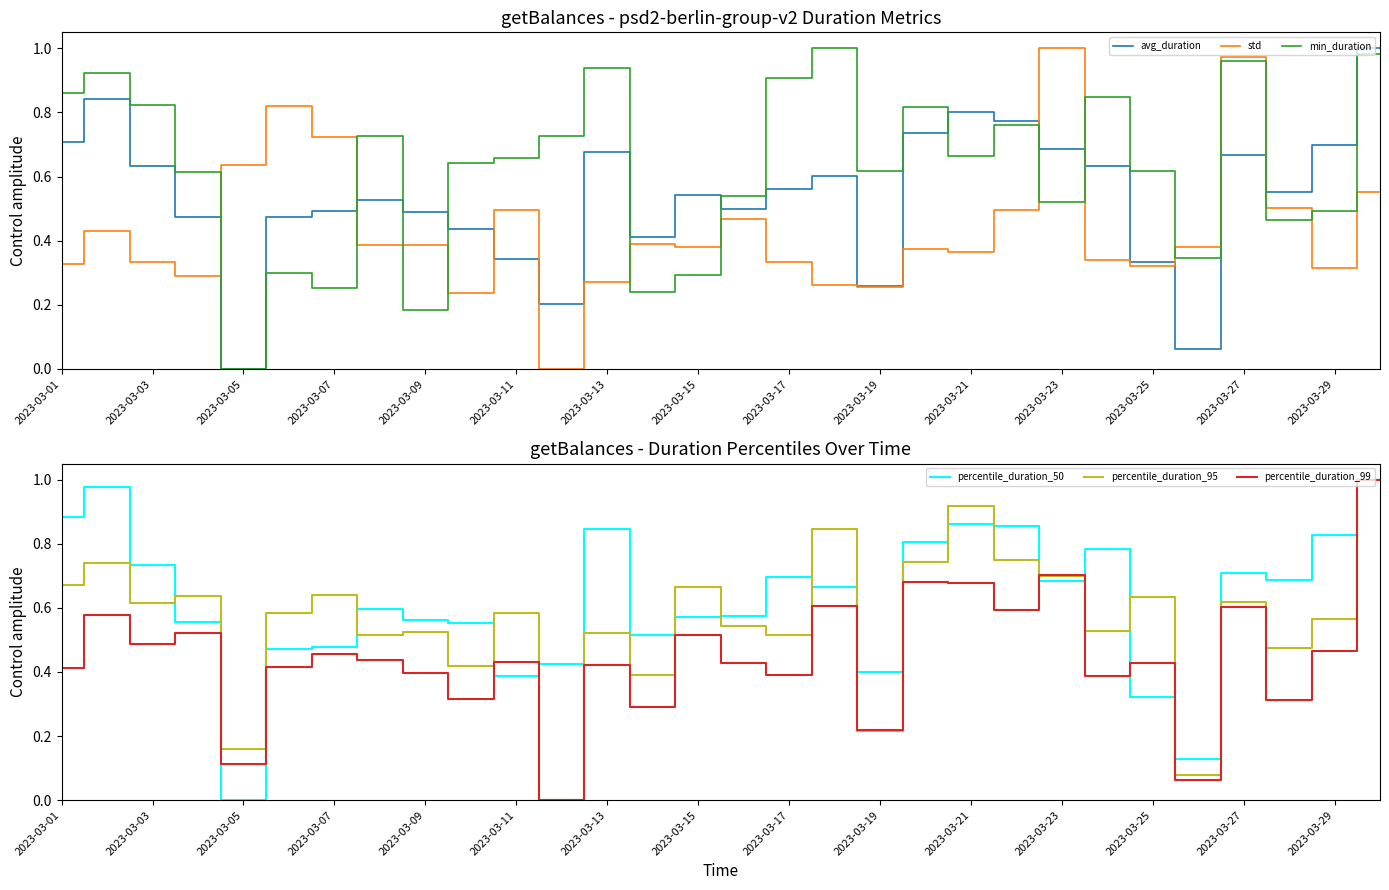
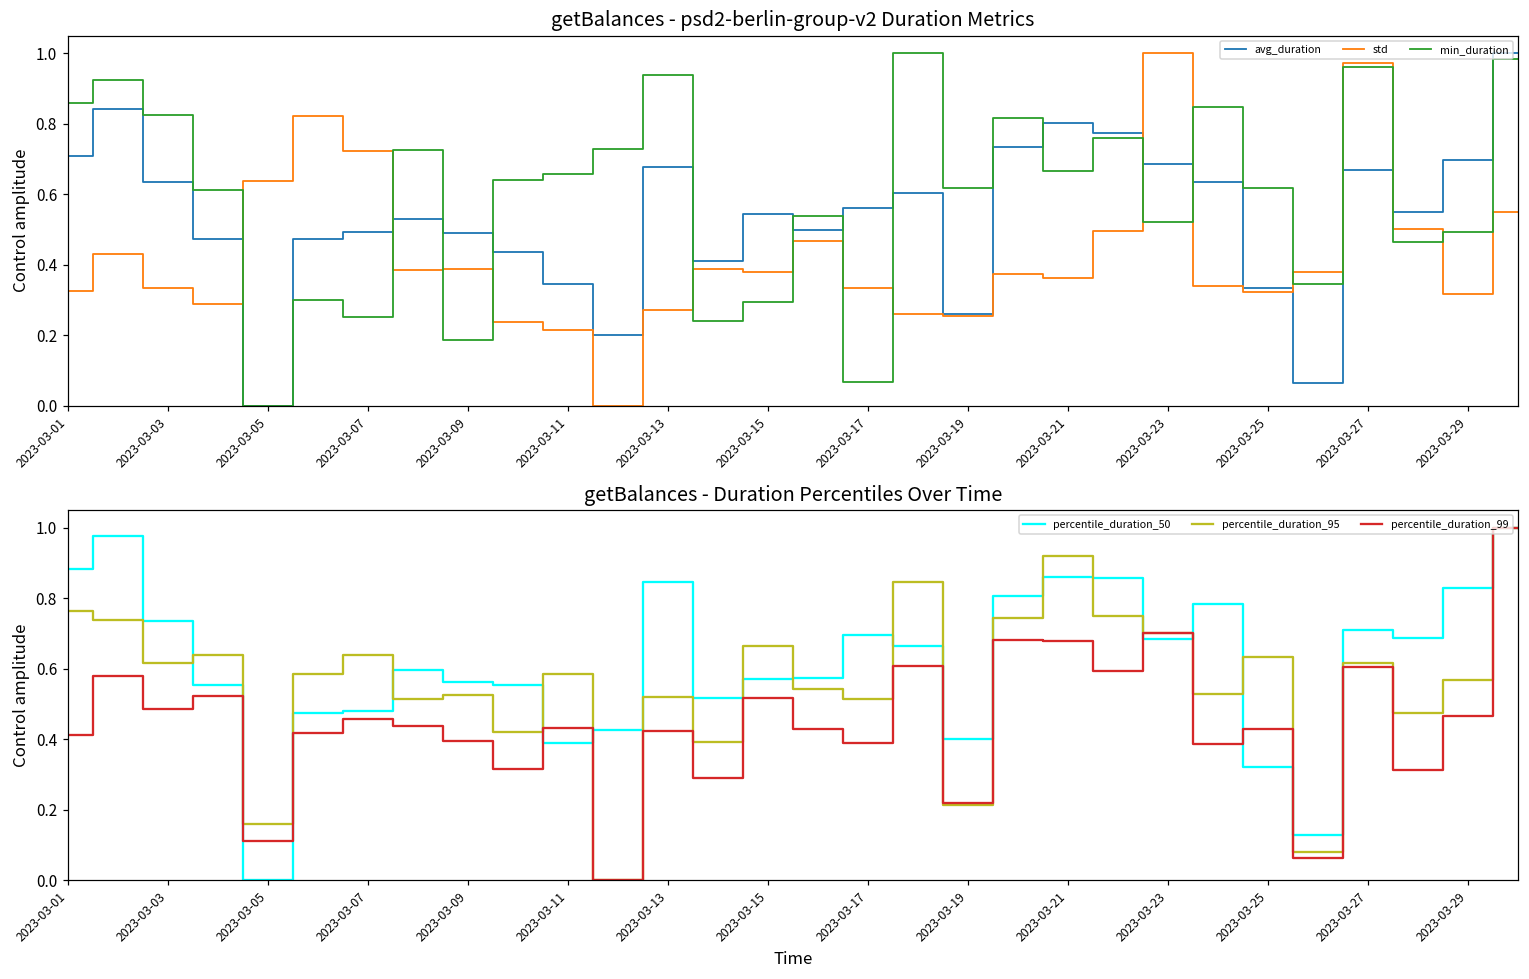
getBalances - psd2-berlin-group-v2 Duration Metrics, std, 2023-03-11: 0.50 -> 0.21
getBalances - psd2-berlin-group-v2 Duration Metrics, min_duration, 2023-03-17: 0.91 -> 0.07
getBalances - Duration Percentiles Over Time, percentile_duration_95, 2023-03-01: 0.67 -> 0.76
